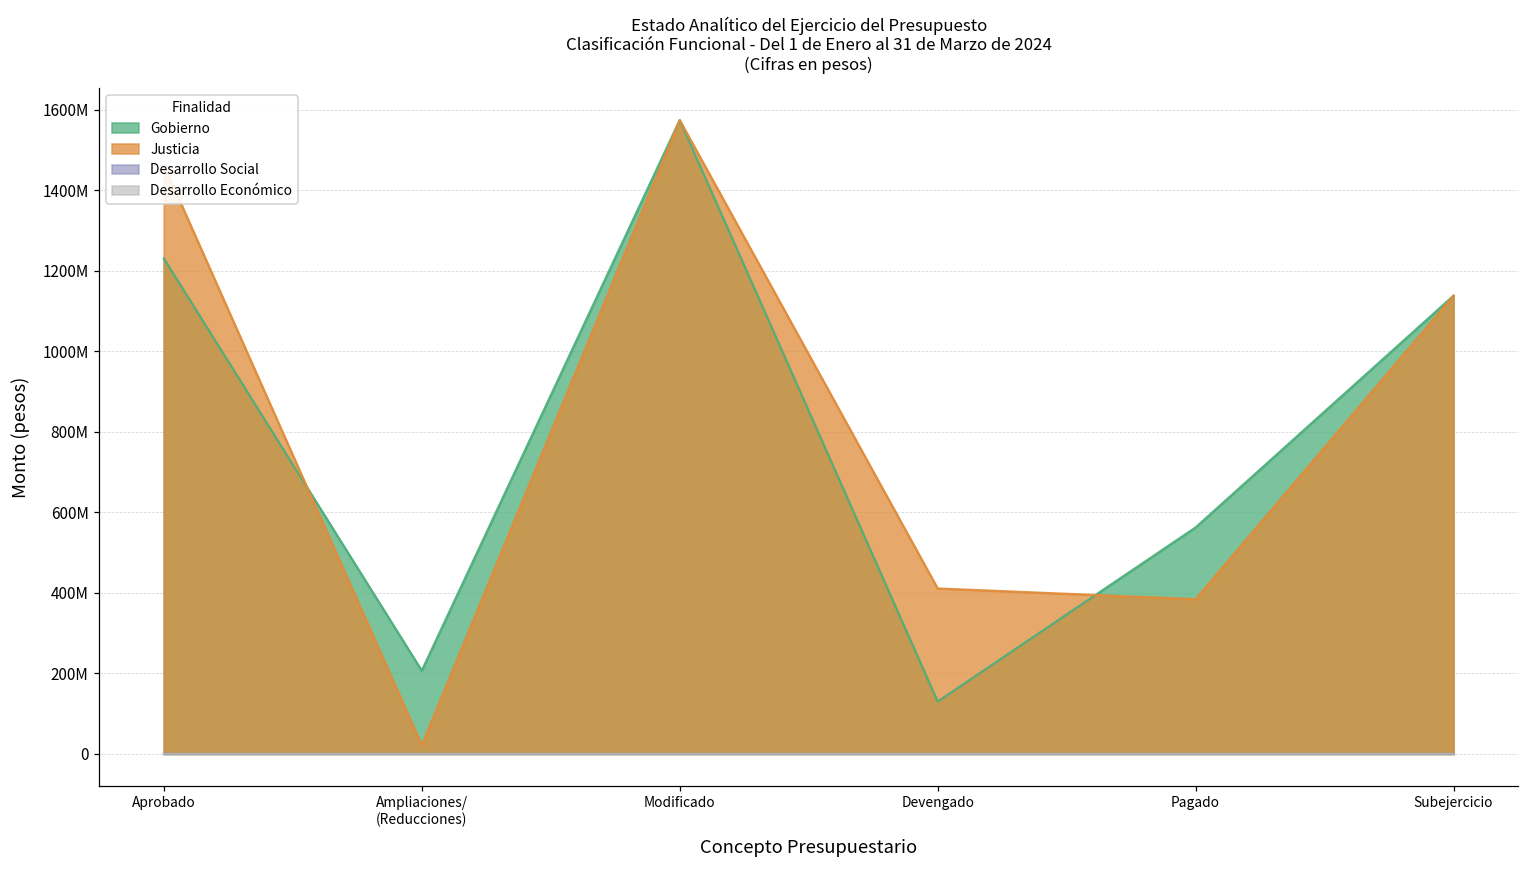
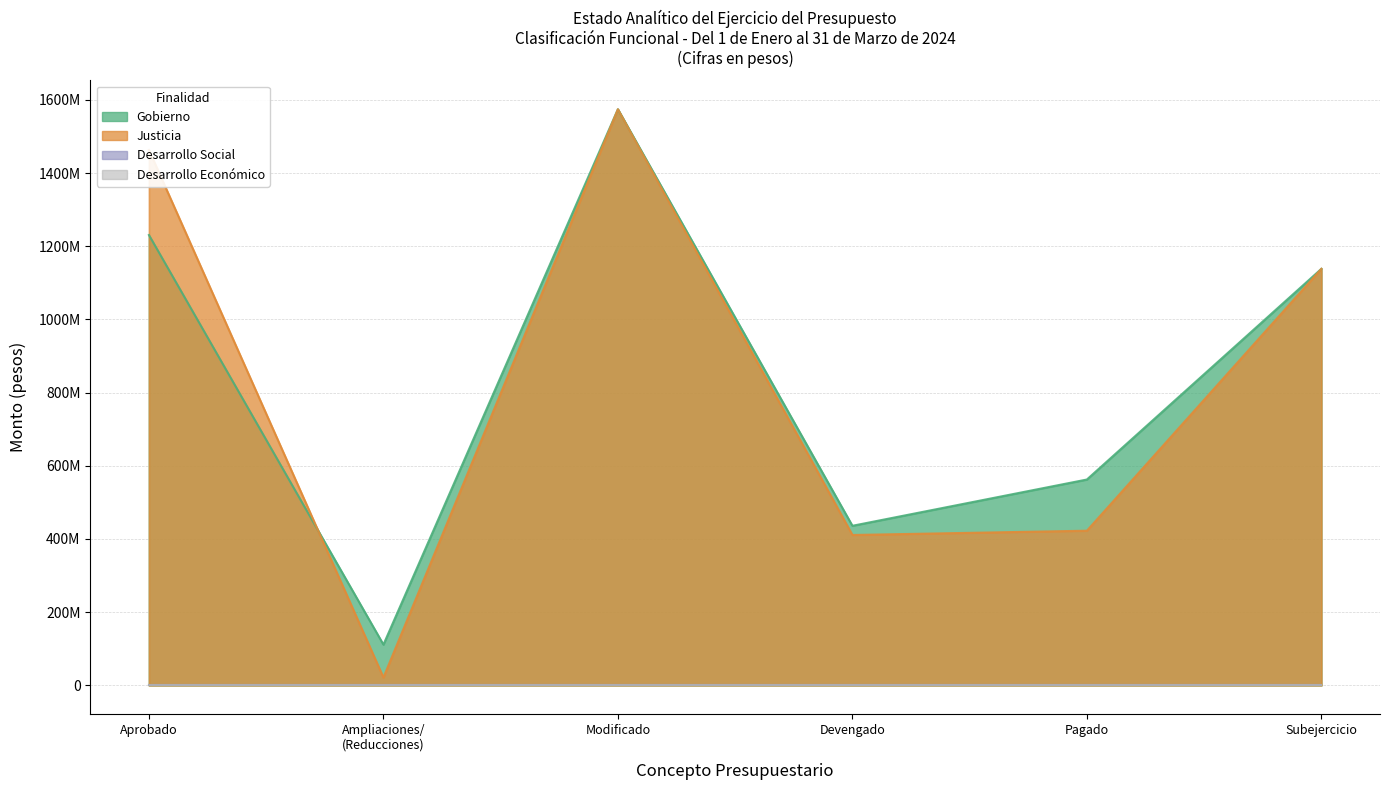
Gobierno, Ampliaciones/ (Reducciones): 210000000 -> 110000000
Gobierno, Devengado: 130000000 -> 440000000
Justicia, Pagado: 380000000 -> 420000000
